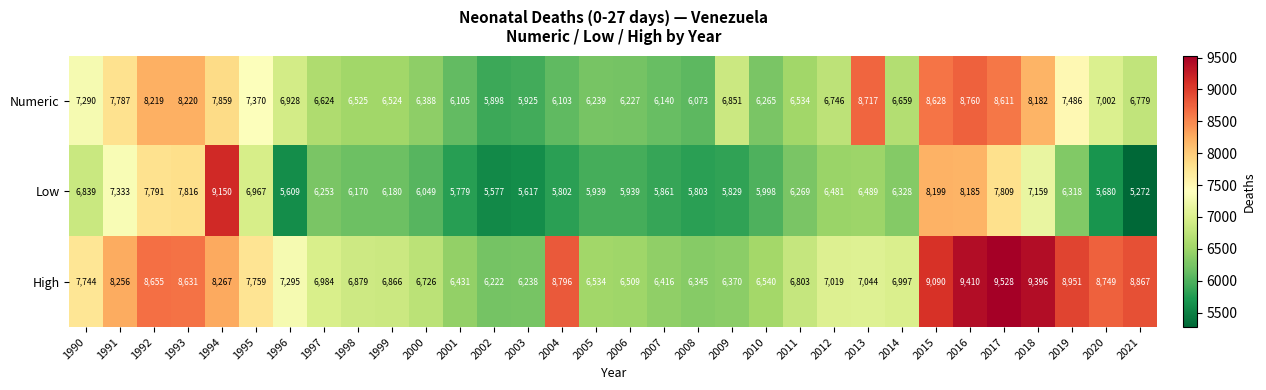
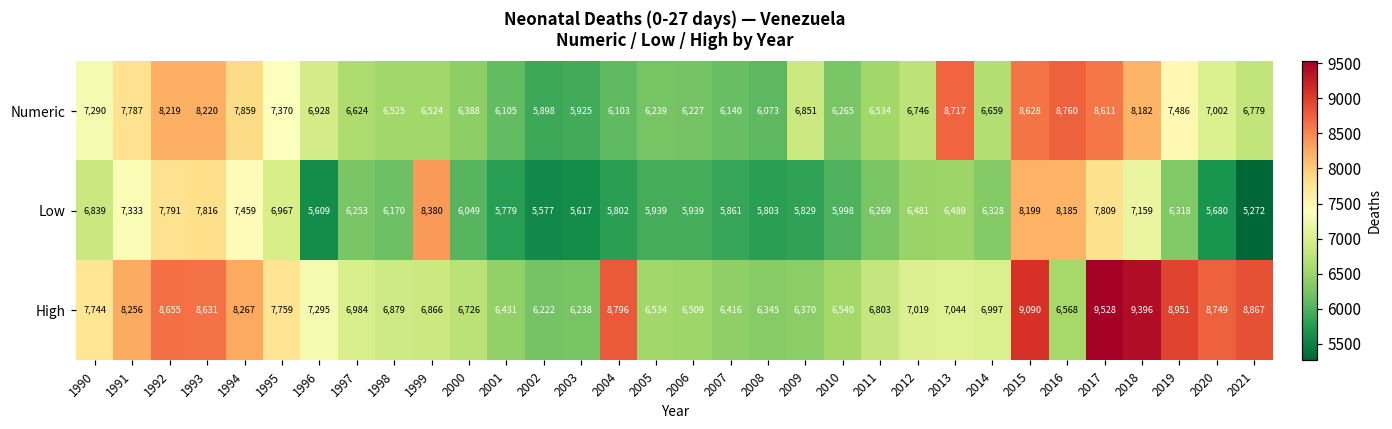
Low, 1994: 9,150 -> 7,459
Low, 1999: 6,180 -> 8,380
High, 2016: 9,410 -> 6,568
